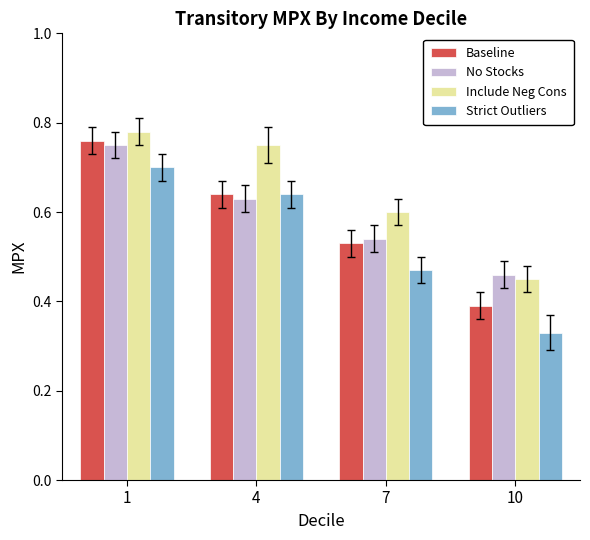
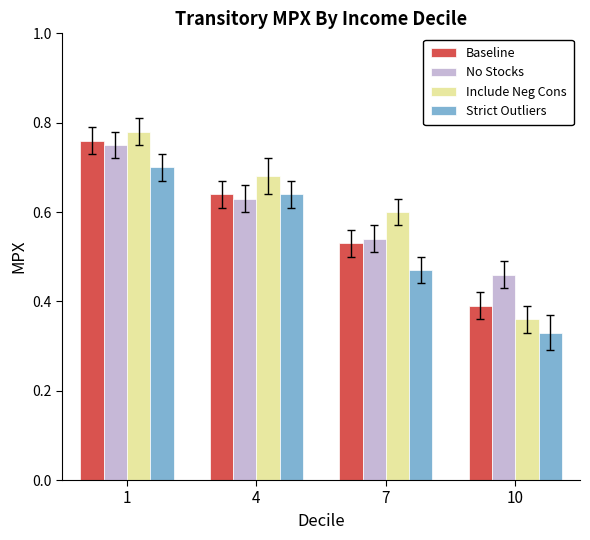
Include Neg Cons, 4: 0.75 -> 0.68
Include Neg Cons, 10: 0.45 -> 0.36
